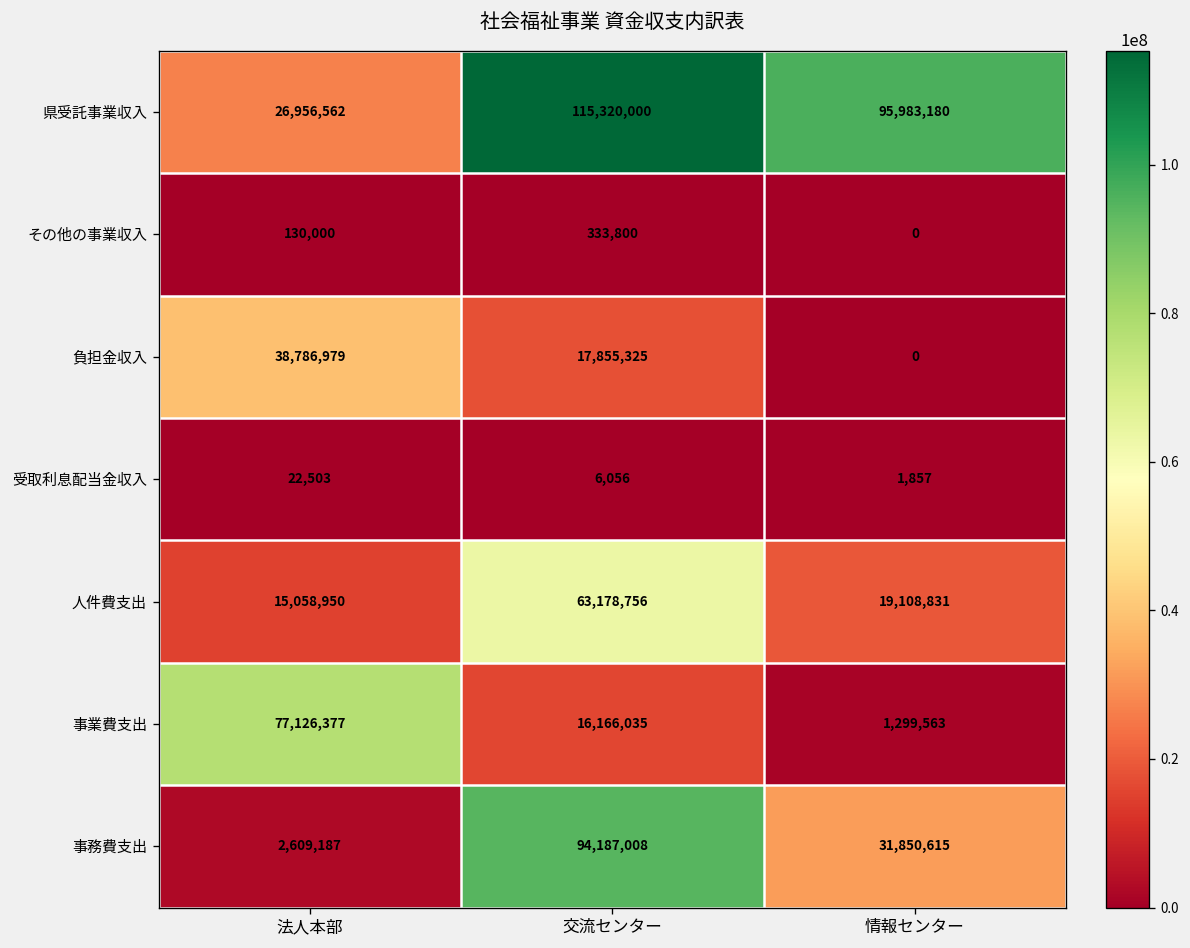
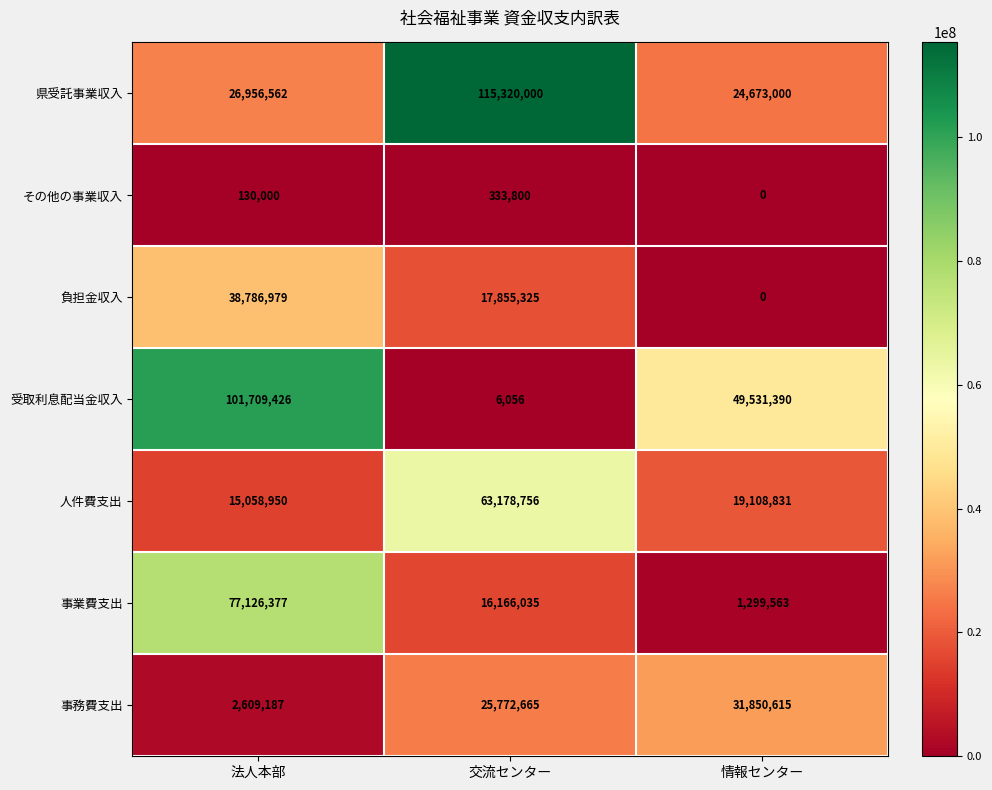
県受託事業収入, 情報センター: 95,983,180 -> 24,673,000
受取利息配当金収入, 法人本部: 22,503 -> 101,709,426
受取利息配当金収入, 情報センター: 1,857 -> 49,531,390
事務費支出, 交流センター: 94,187,008 -> 25,772,665
